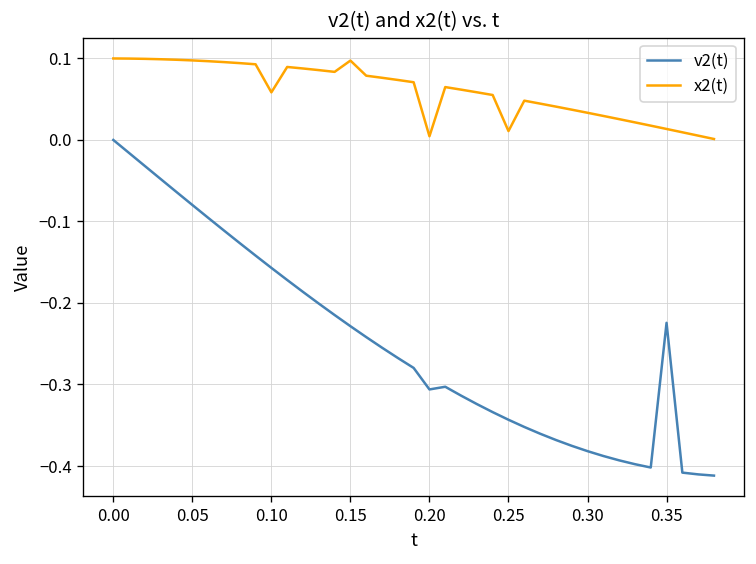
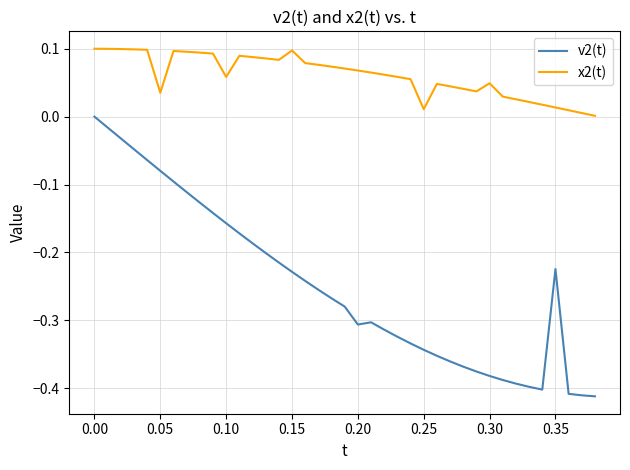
x2(t), 0.05: 0.10 -> 0.04
x2(t), 0.20: 0.00 -> 0.07
x2(t), 0.30: 0.03 -> 0.05
